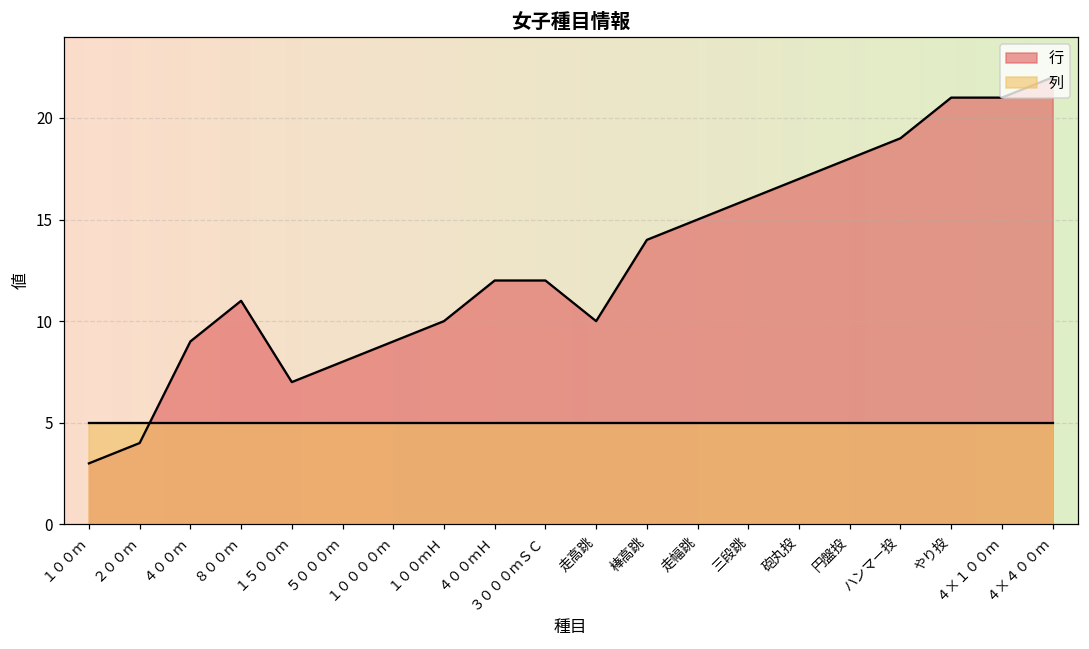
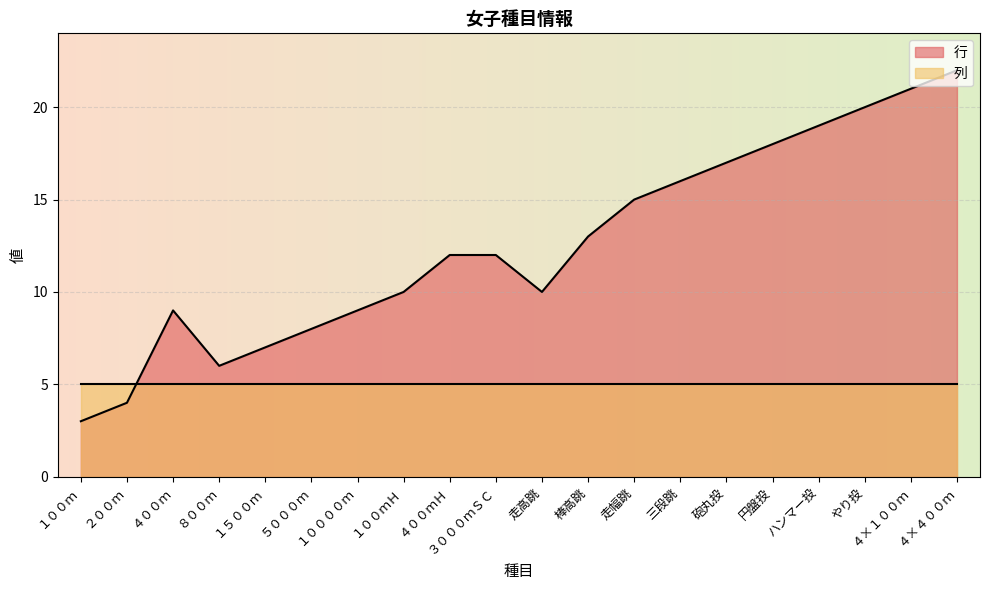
行, ８００ｍ: 11 -> 6
行, 棒高跳: 14 -> 13
行, やり投: 21 -> 20
